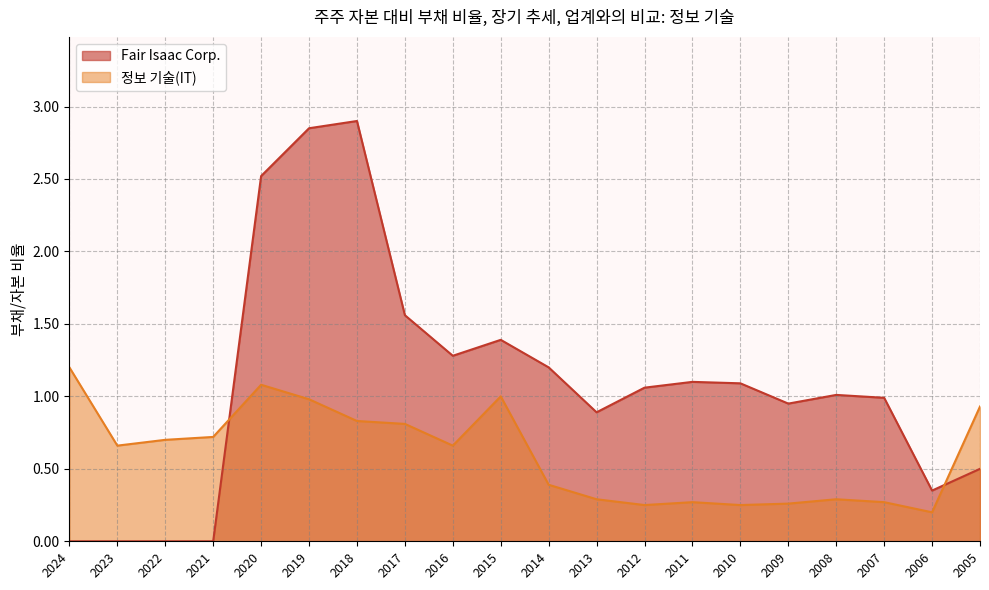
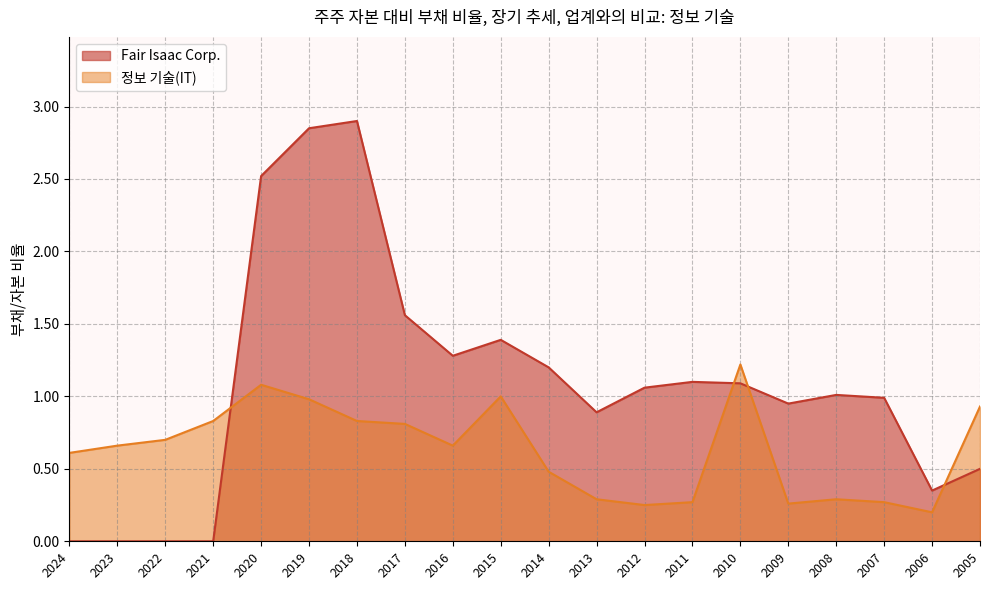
정보 기술(IT), 2024: 1.20 -> 0.61
정보 기술(IT), 2021: 0.72 -> 0.83
정보 기술(IT), 2014: 0.39 -> 0.48
정보 기술(IT), 2010: 0.25 -> 1.22
